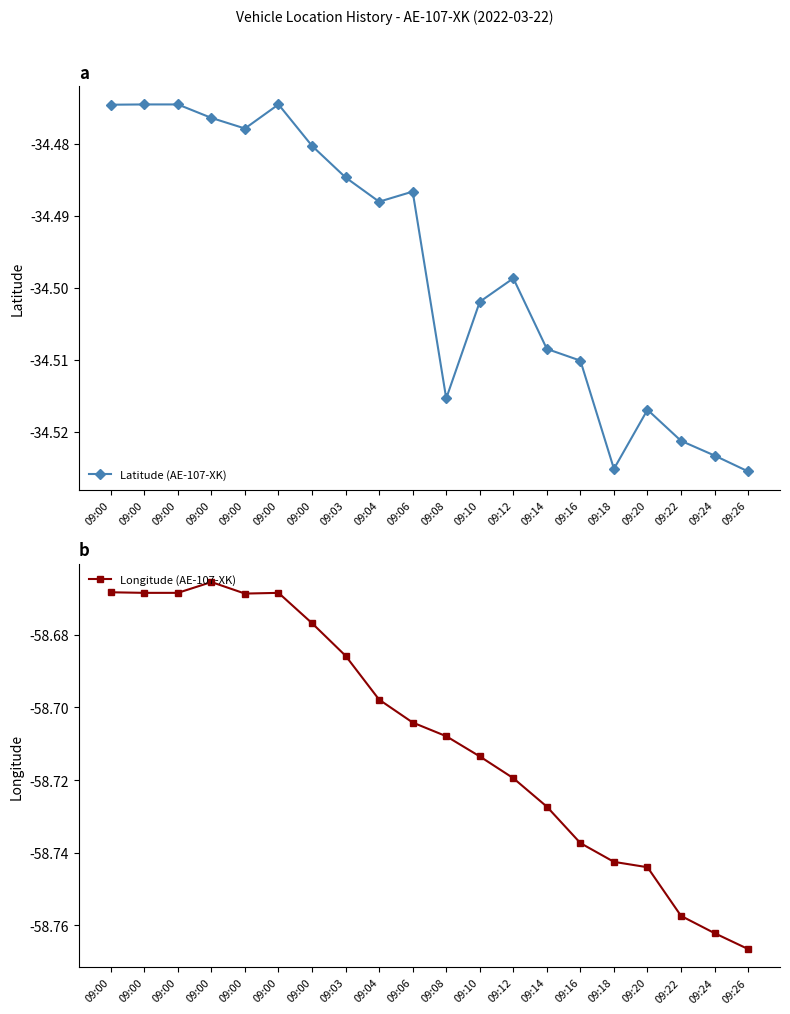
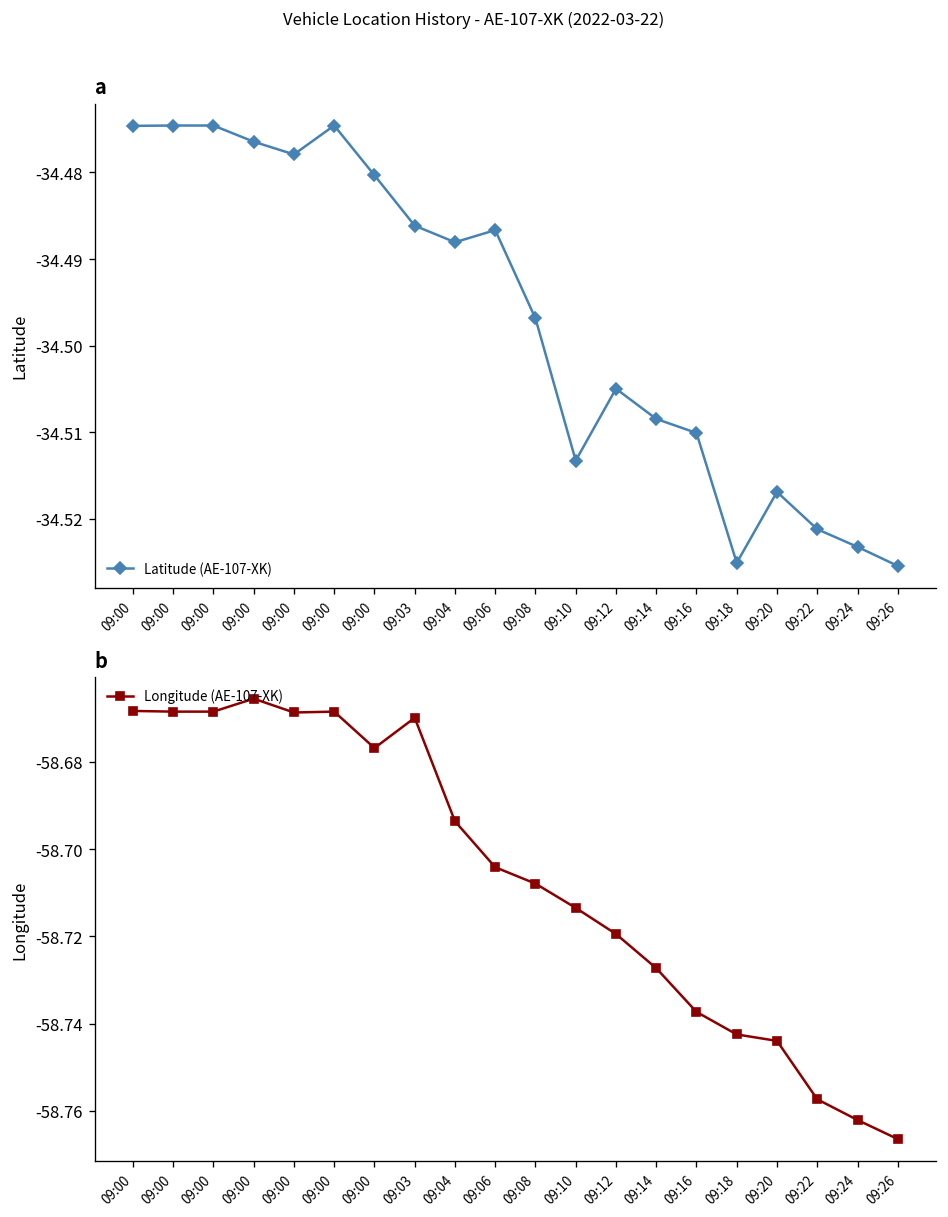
a, 09:03: -34.485 -> -34.486
a, 09:08: -34.515 -> -34.497
a, 09:10: -34.502 -> -34.513
a, 09:12: -34.499 -> -34.505
b, 09:03: -58.686 -> -58.670
b, 09:04: -58.698 -> -58.694
